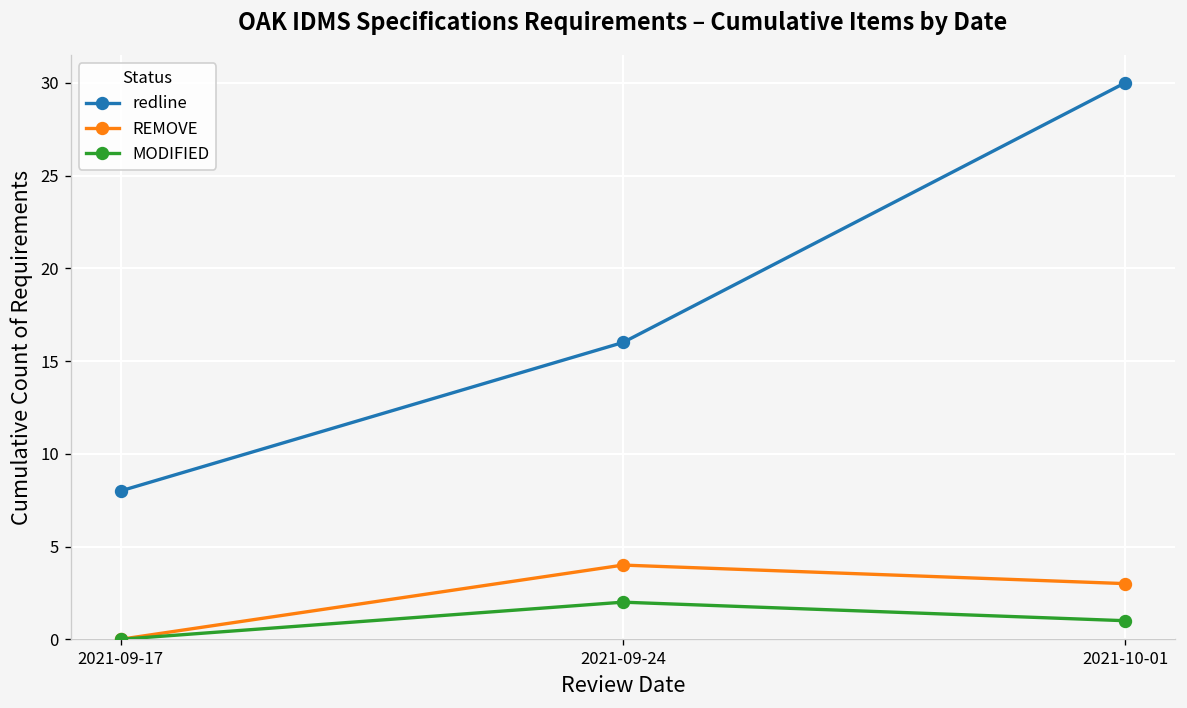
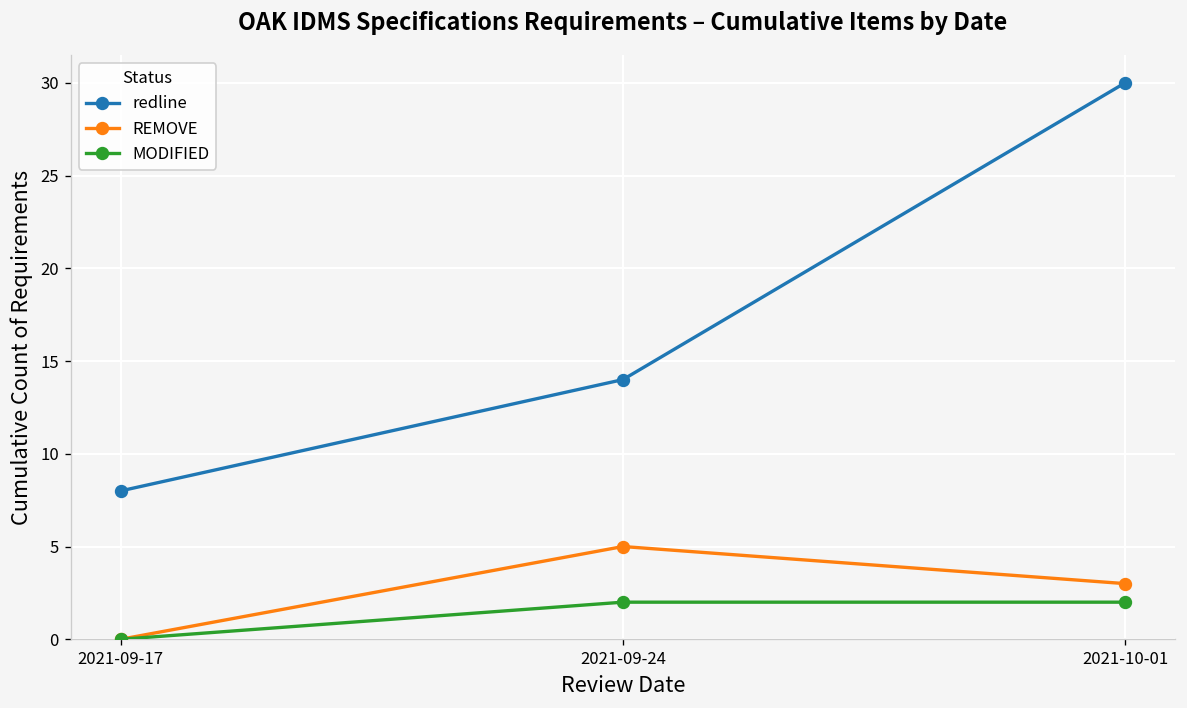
redline, 2021-09-24: 16 -> 14
REMOVE, 2021-09-24: 4 -> 5
MODIFIED, 2021-10-01: 1 -> 2
